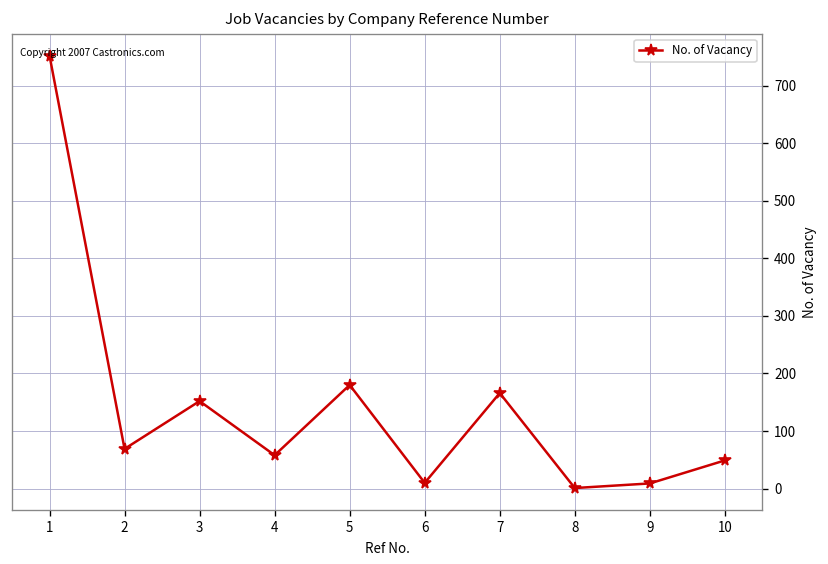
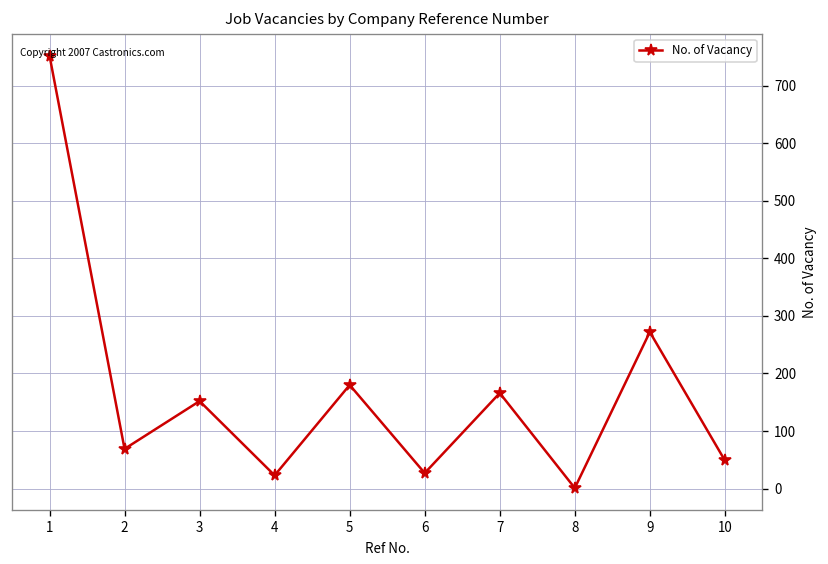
4: 60 -> 20
6: 10 -> 30
9: 10 -> 270
